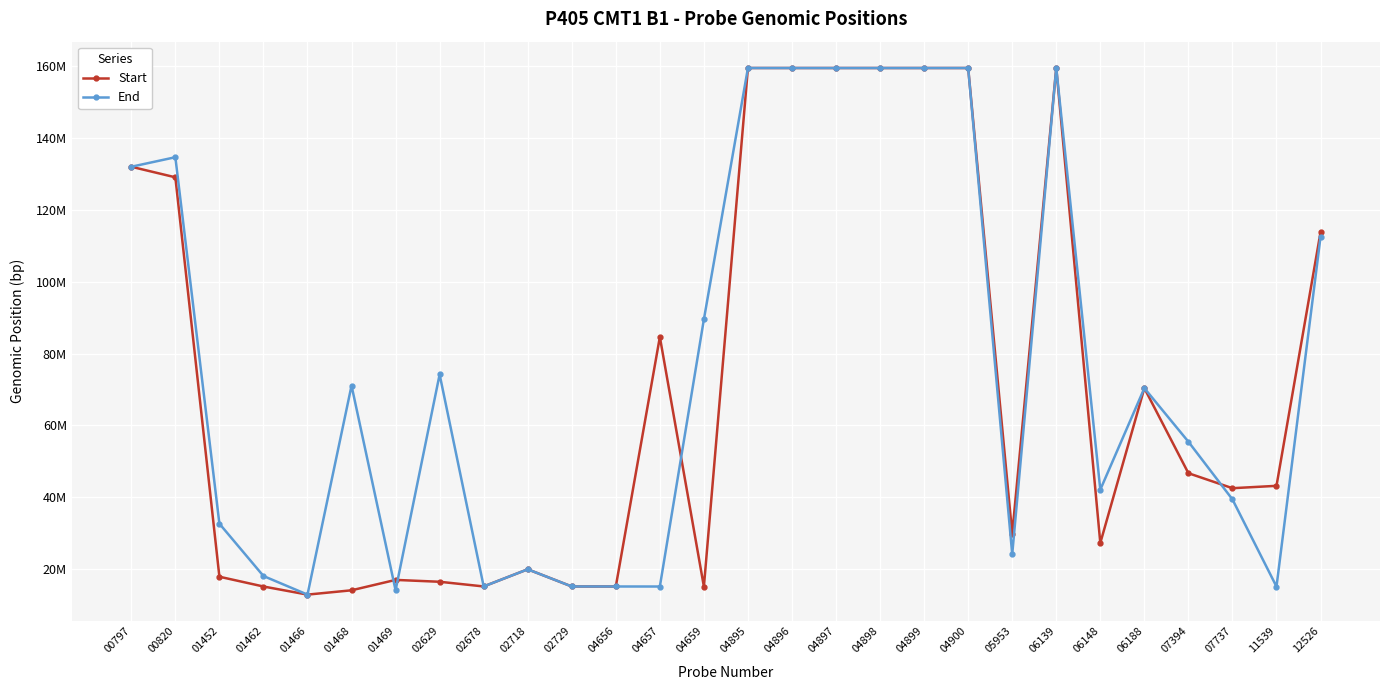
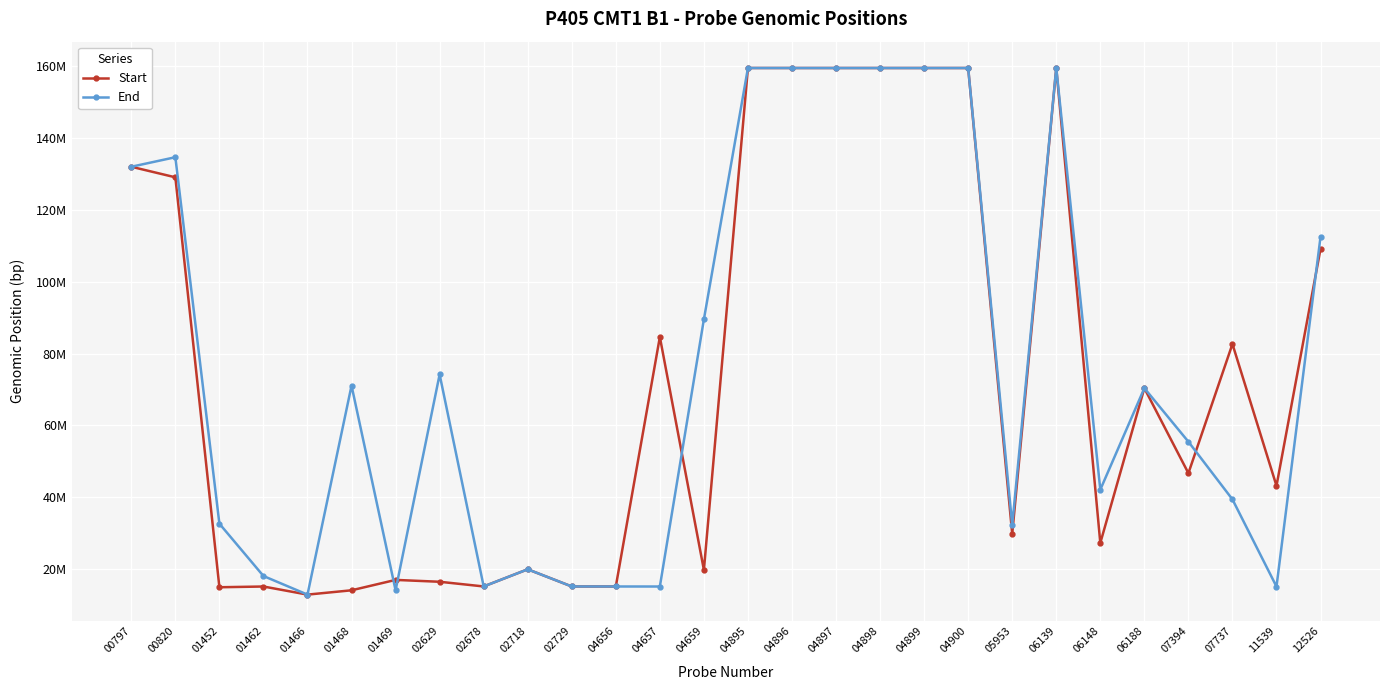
Start, 01452: 18000000 -> 15000000
Start, 04659: 15000000 -> 20000000
End, 05953: 24000000 -> 32000000
Start, 07737: 42000000 -> 83000000
Start, 12526: 114000000 -> 109000000
